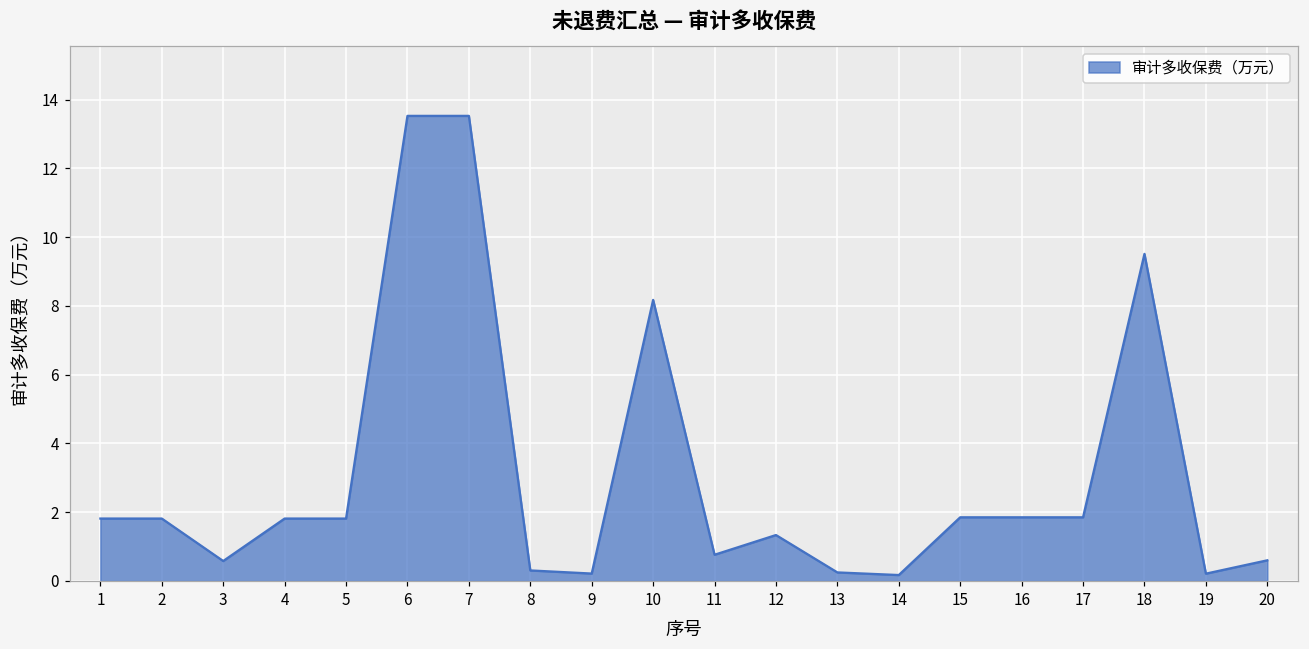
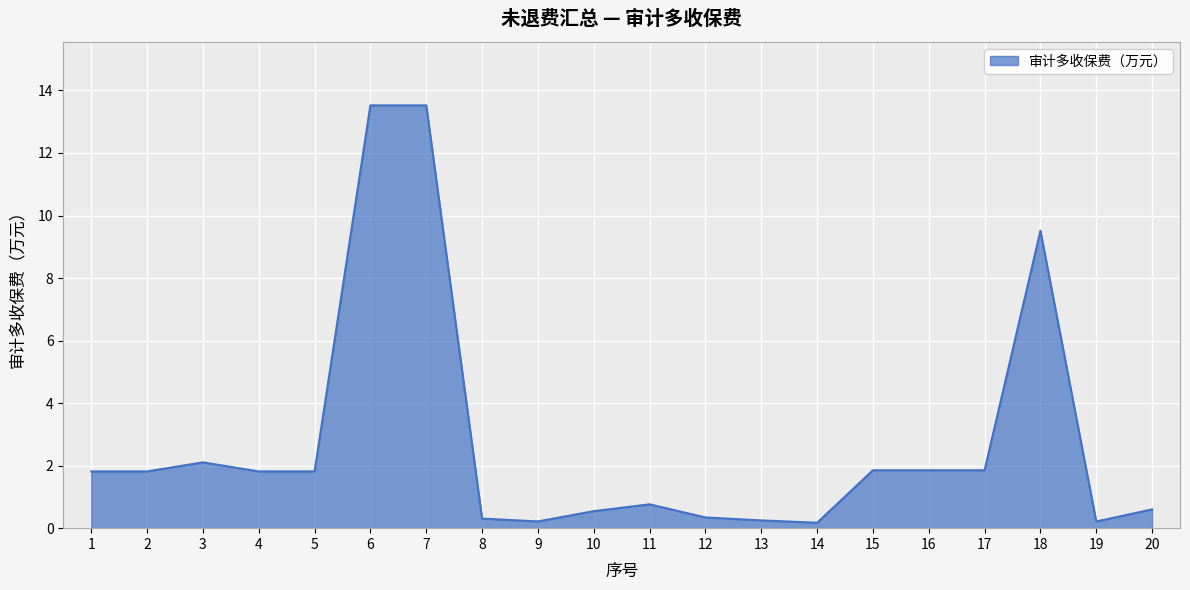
3: 0.6 -> 2.1
10: 8.2 -> 0.5
12: 1.3 -> 0.3
